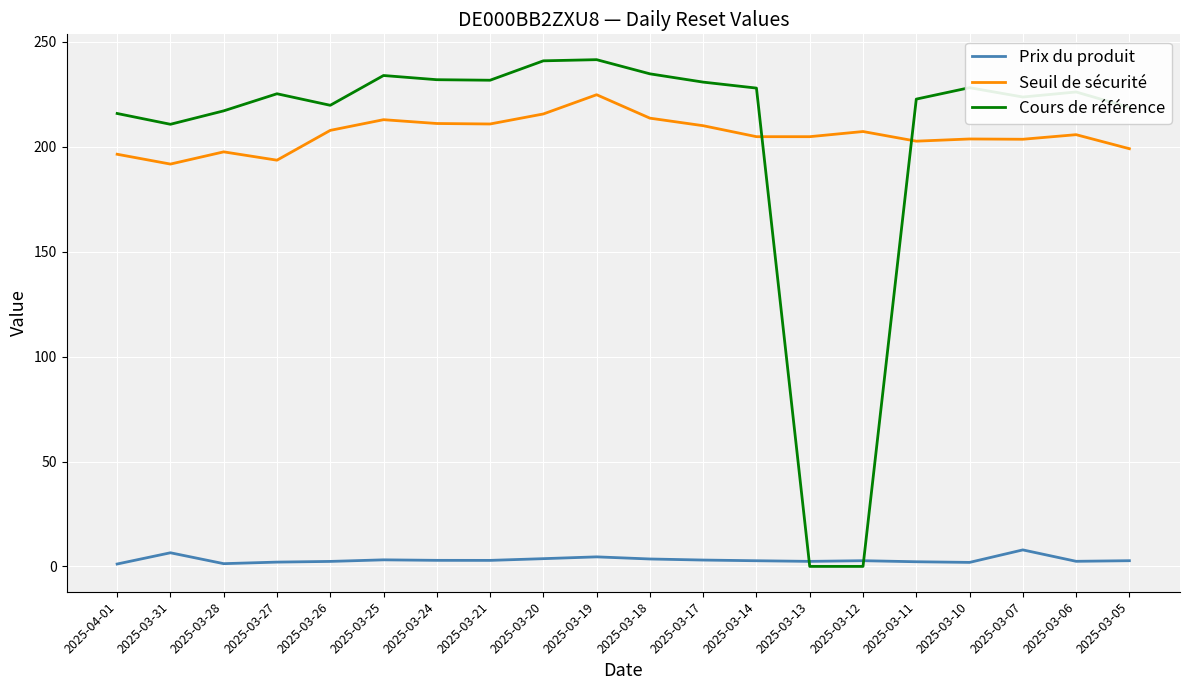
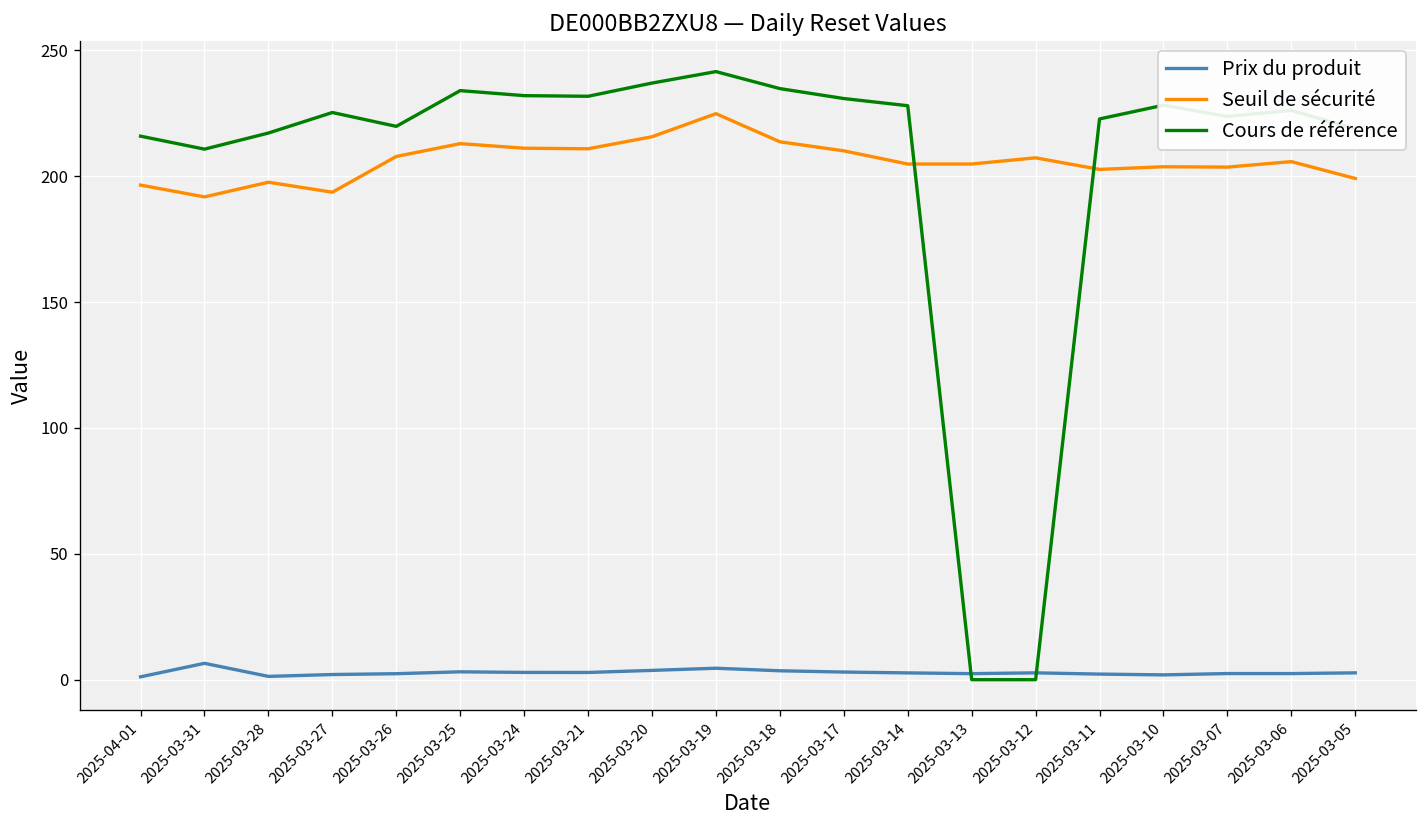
Cours de référence, 2025-03-20: 241 -> 237
Prix du produit, 2025-03-07: 8 -> 2
